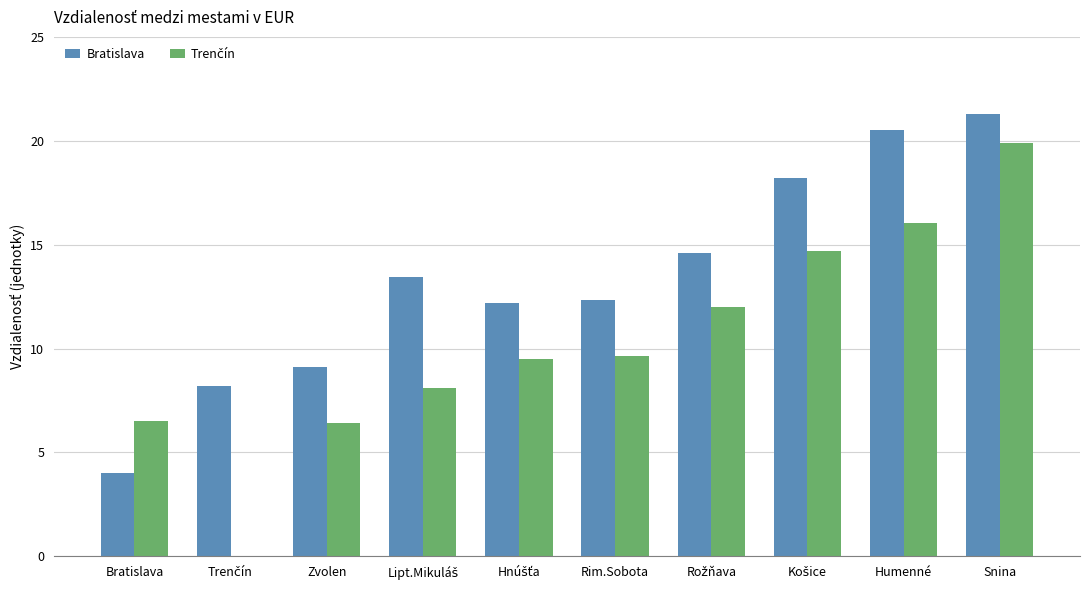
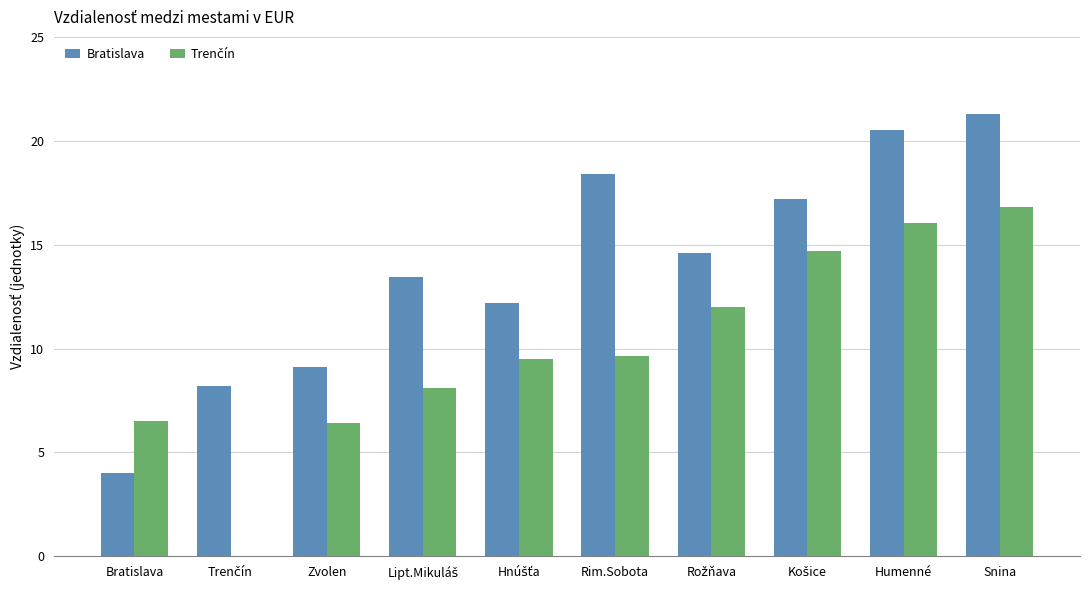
Bratislava, Rim.Sobota: 12.3 -> 18.4
Bratislava, Košice: 18.2 -> 17.2
Trenčín, Snina: 19.9 -> 16.8
